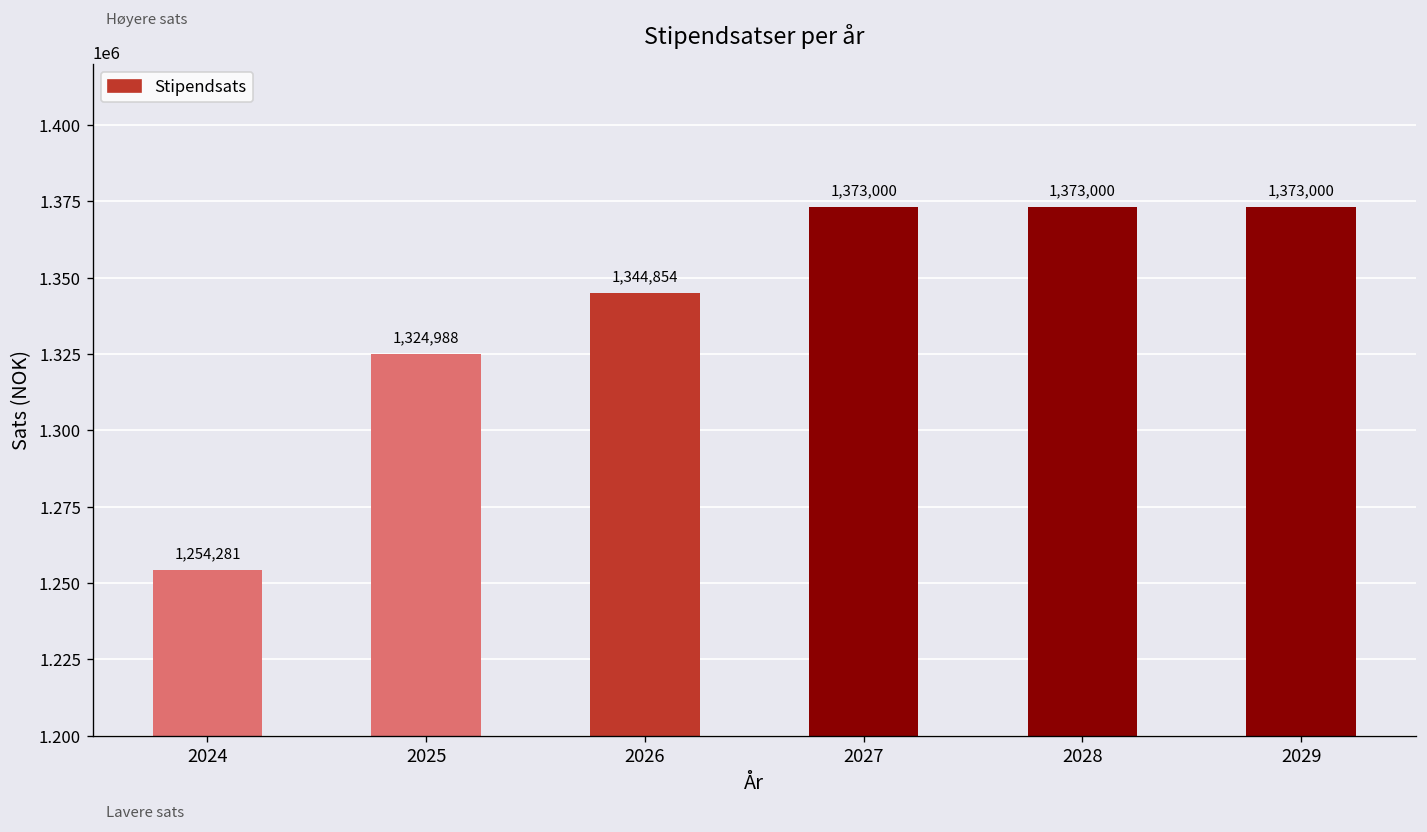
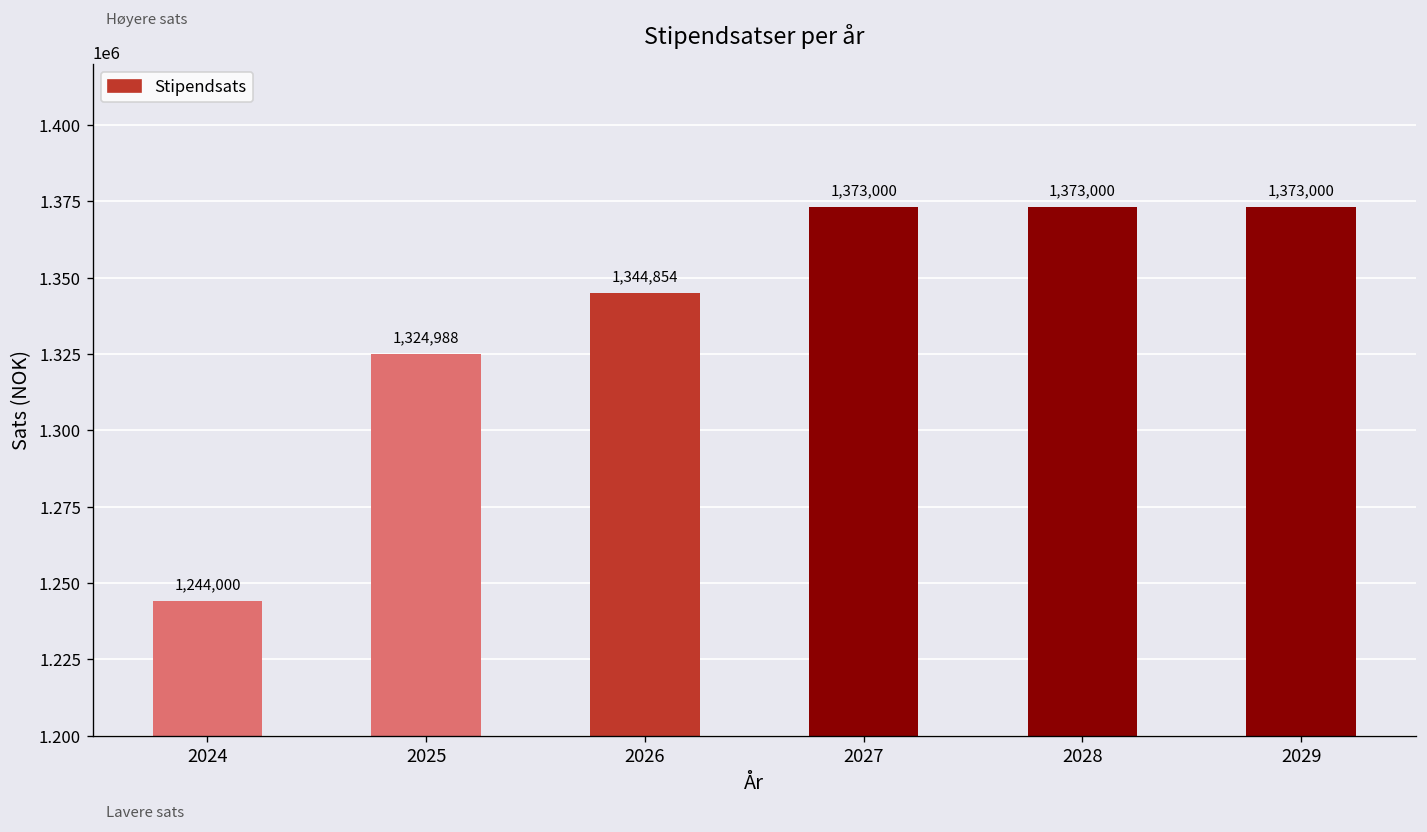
2024: 1,254,281 -> 1,244,000
